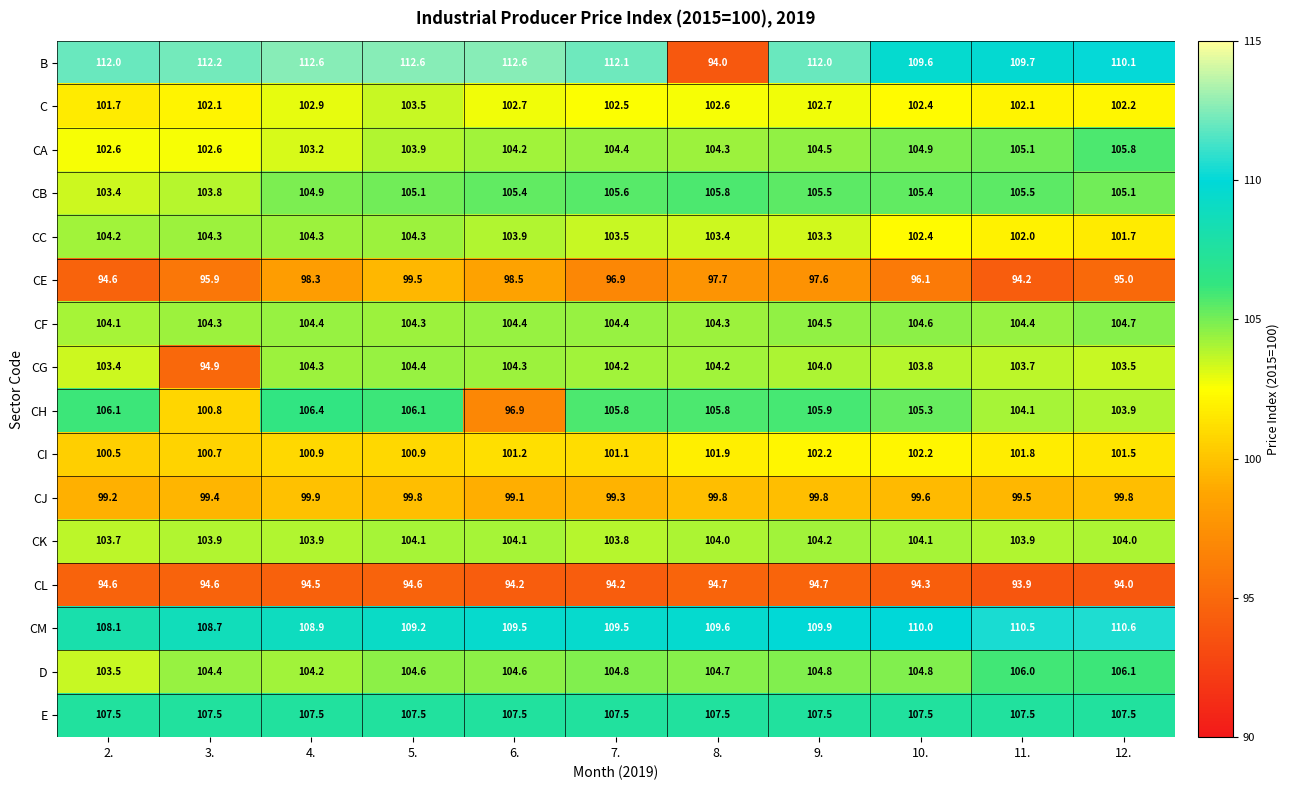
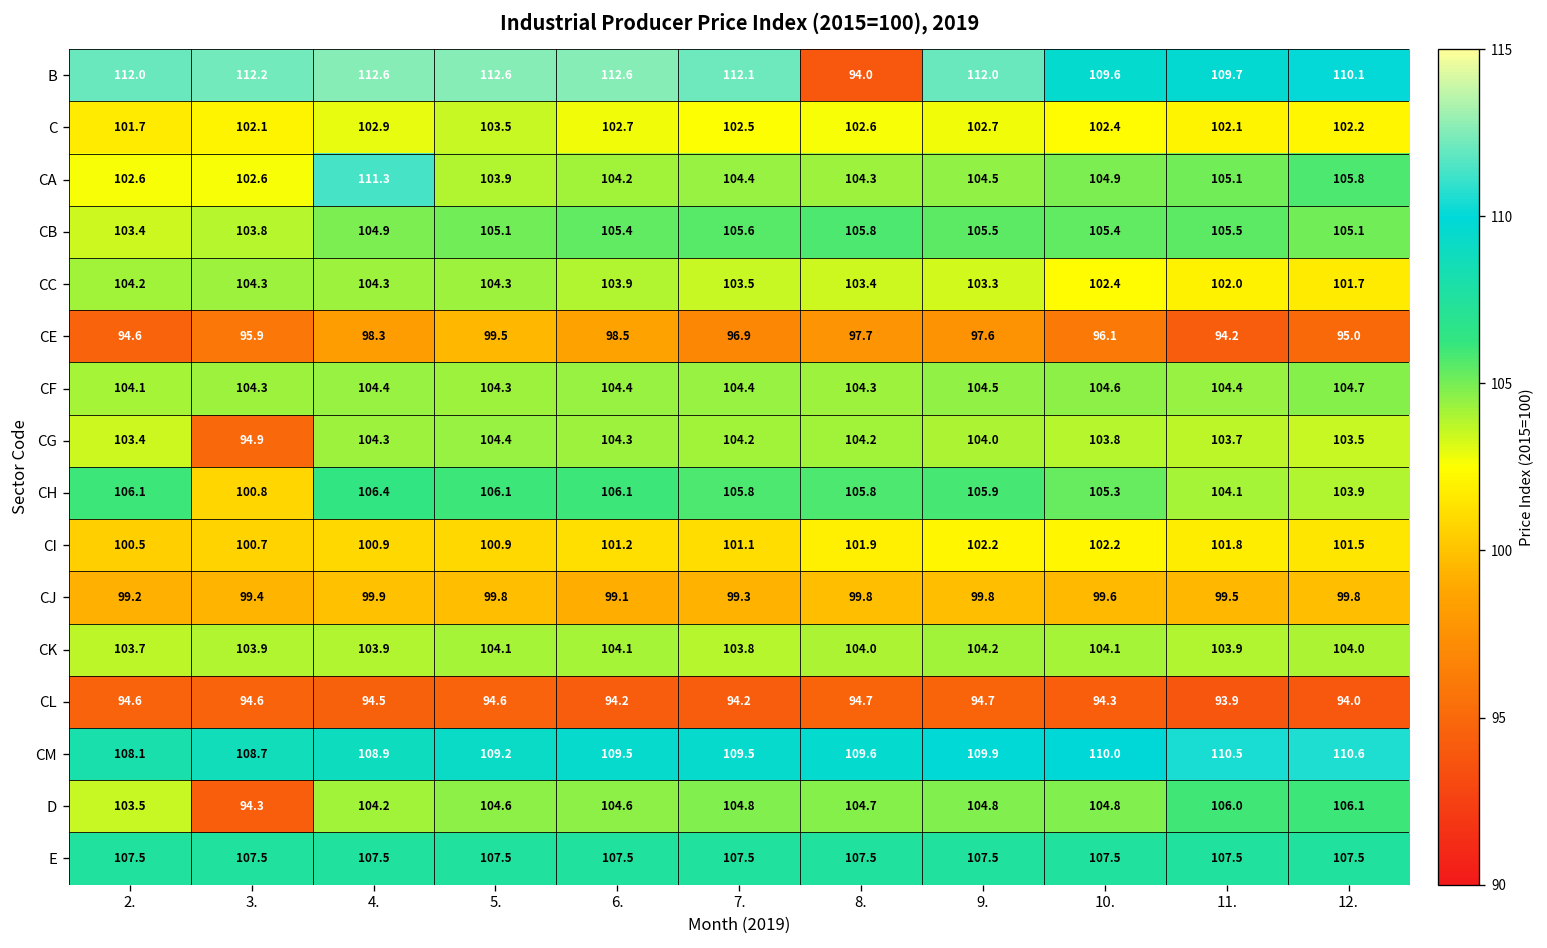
CA, 4.: 103.2 -> 111.3
CH, 6.: 96.9 -> 106.1
D, 3.: 104.4 -> 94.3
